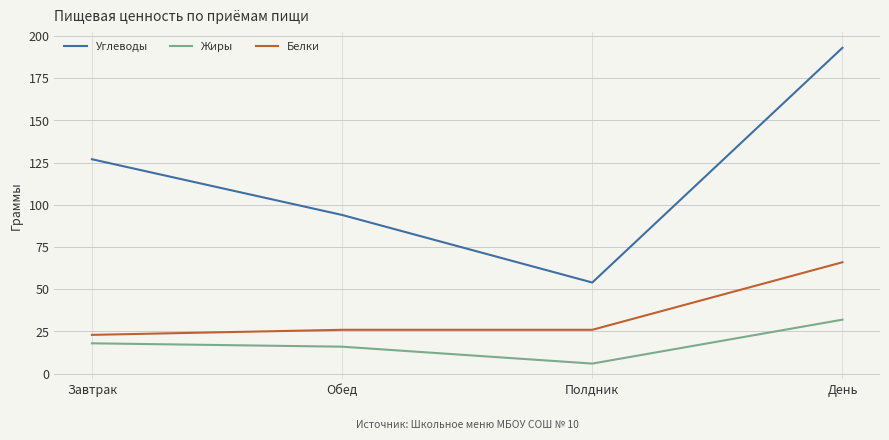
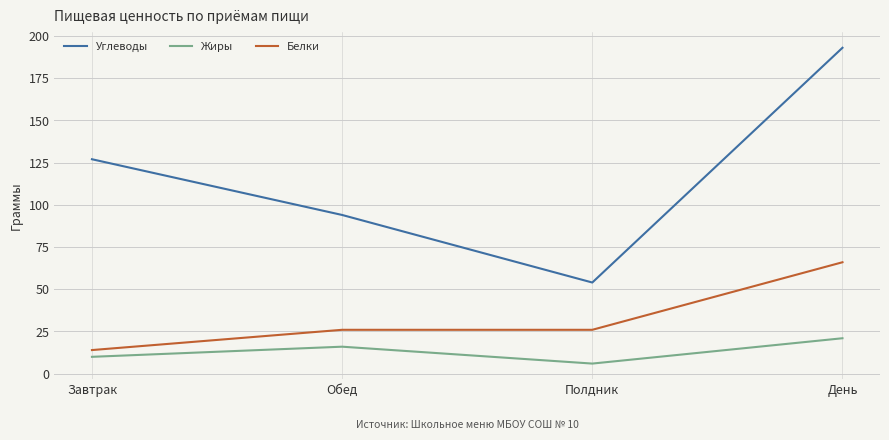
Жиры, Завтрак: 18 -> 10
Белки, Завтрак: 23 -> 14
Жиры, День: 32 -> 21
